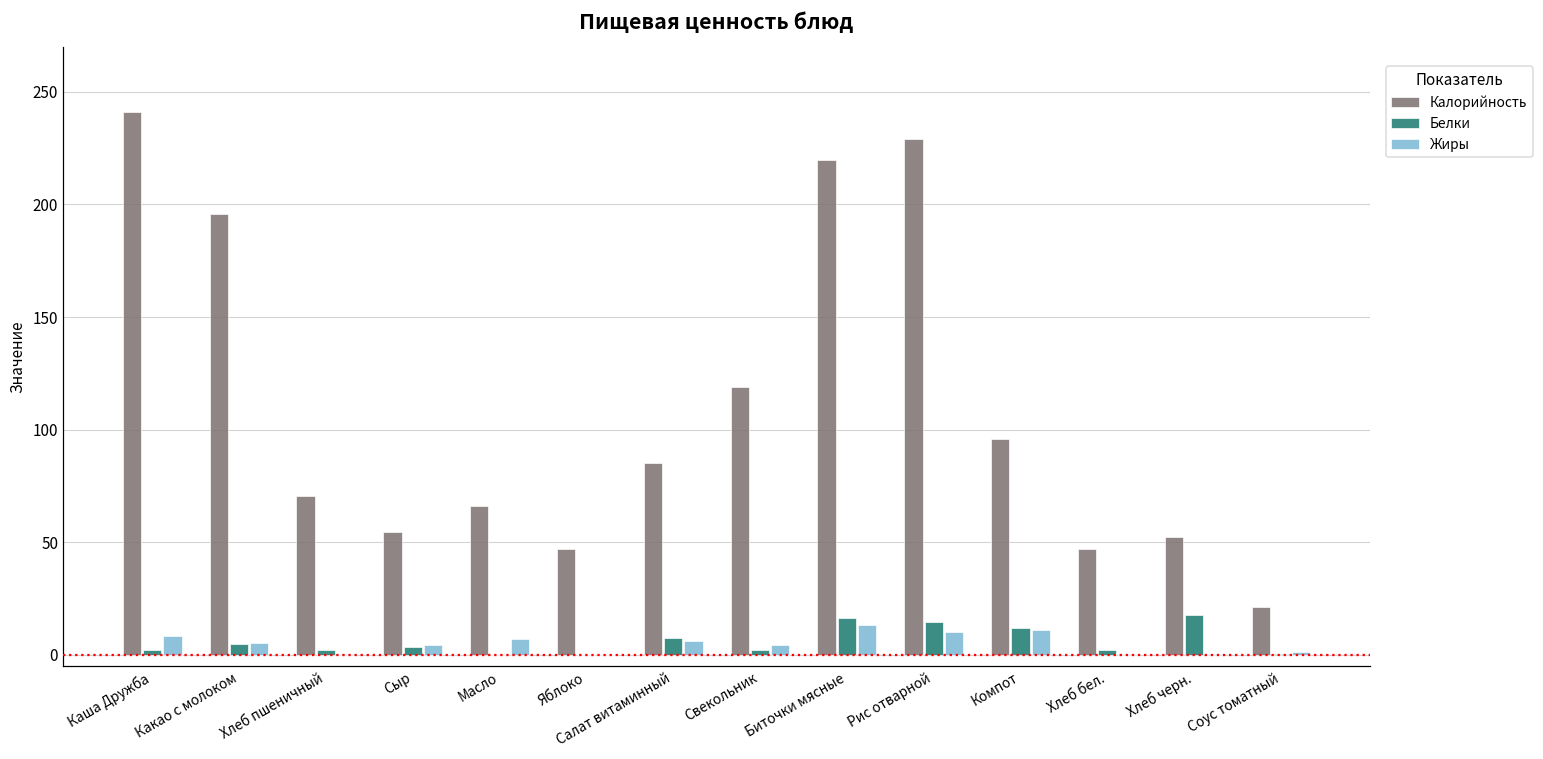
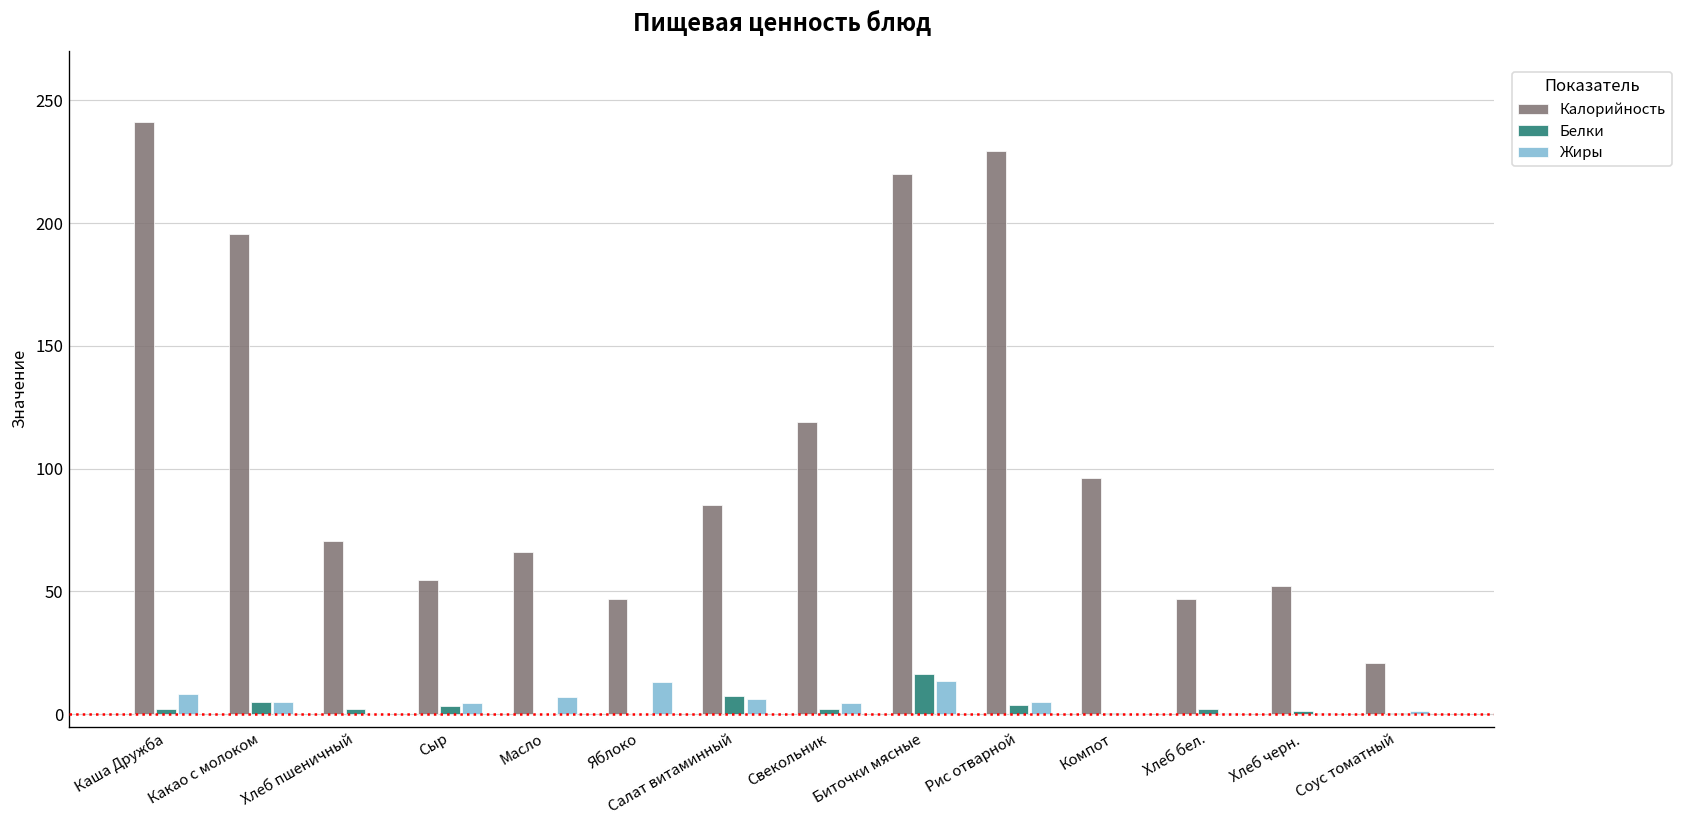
Жиры, Яблоко: 0 -> 13
Белки, Рис отварной: 15 -> 4
Жиры, Рис отварной: 10 -> 5
Белки, Компот: 12 -> 1
Жиры, Компот: 11 -> 0
Белки, Хлеб черн.: 18 -> 2
